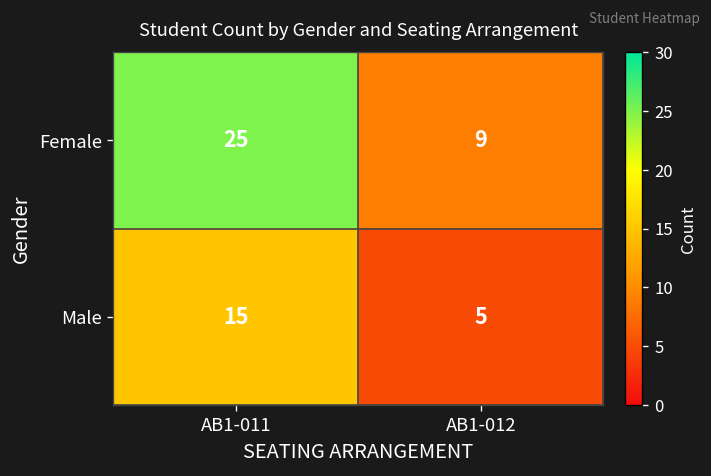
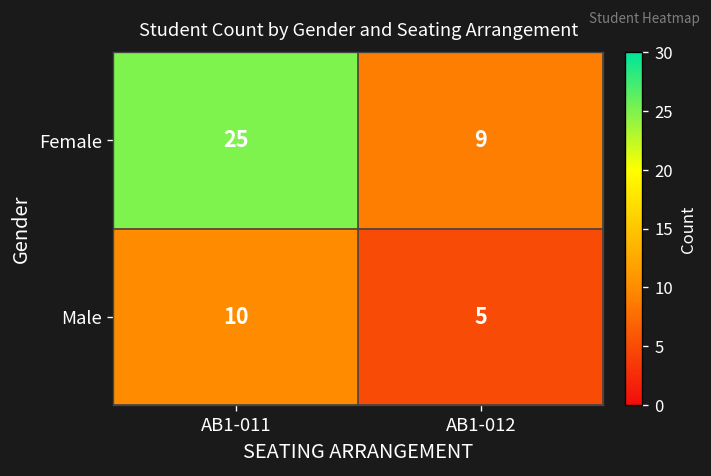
Male, AB1-011: 15 -> 10
